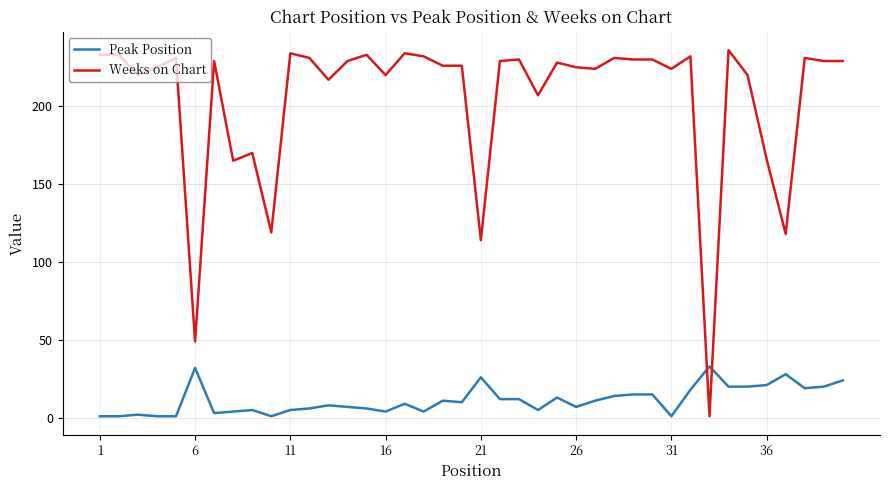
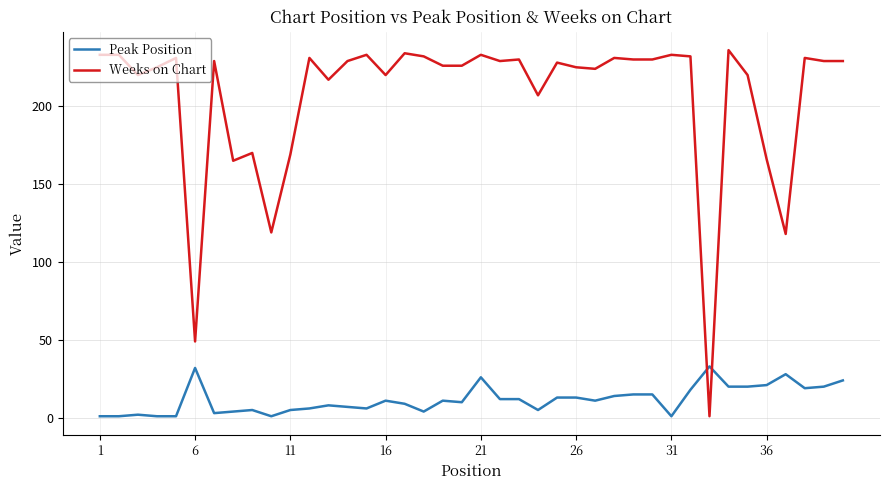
Weeks on Chart, 11: 234 -> 169
Peak Position, 16: 4 -> 11
Weeks on Chart, 21: 114 -> 233
Peak Position, 26: 7 -> 13
Weeks on Chart, 31: 224 -> 233
